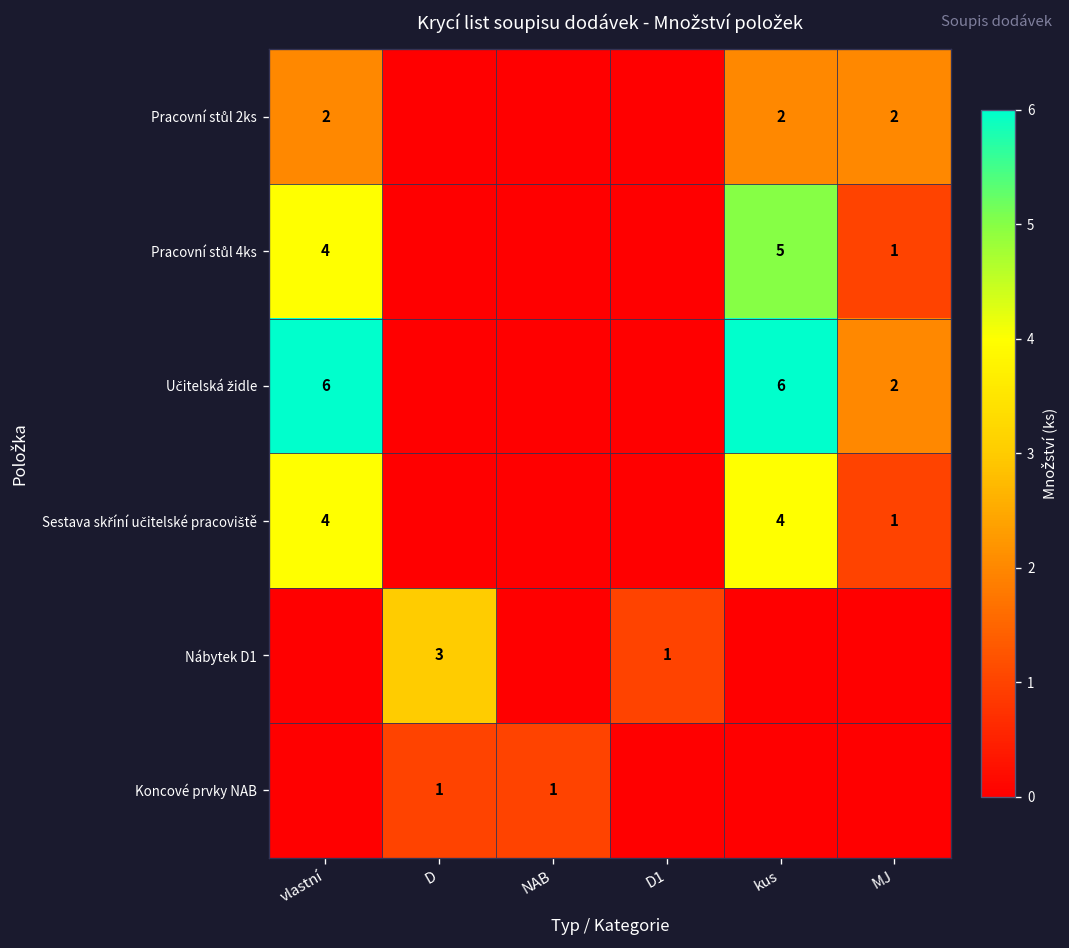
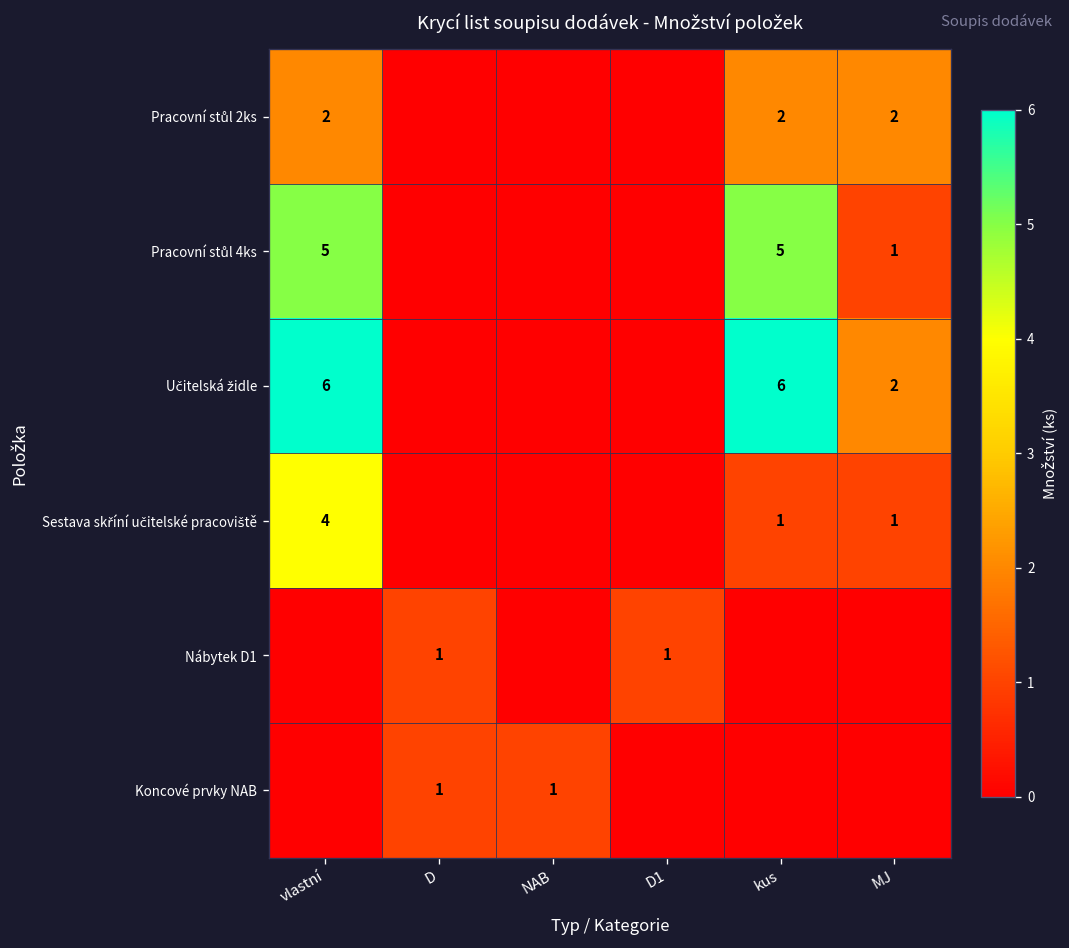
Pracovní stůl 4ks, vlastní: 4 -> 5
Sestava skříní učitelské pracoviště, kus: 4 -> 1
Nábytek D1, D: 3 -> 1
